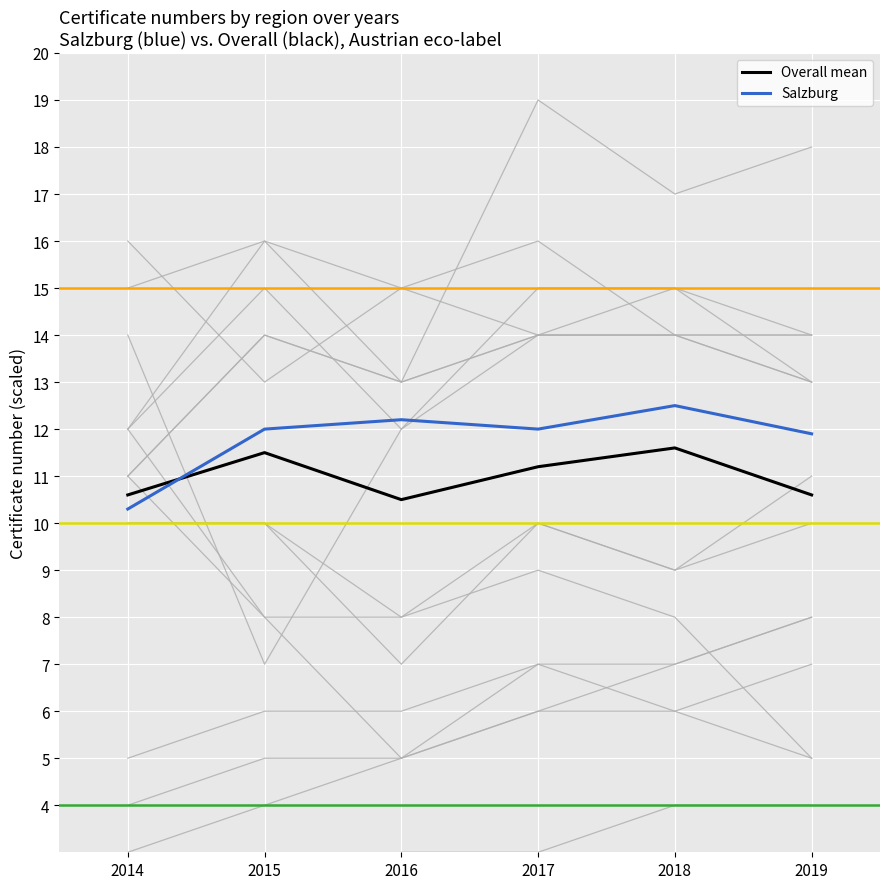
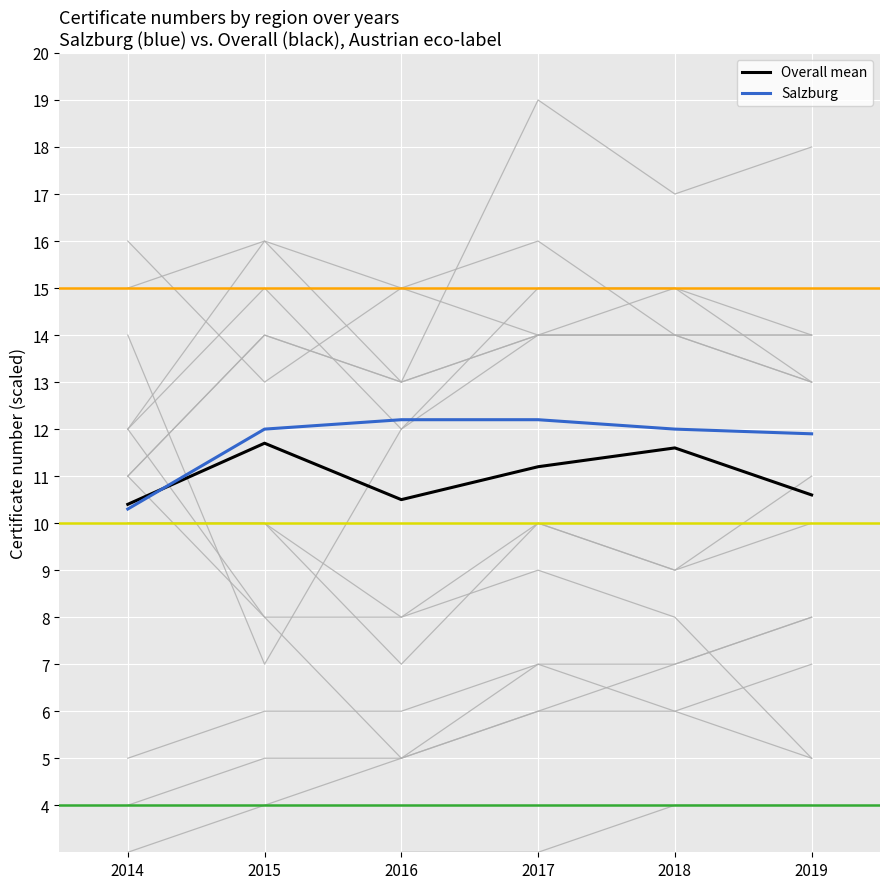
Overall mean, 2014: 10.6 -> 10.4
Overall mean, 2015: 11.5 -> 11.7
Salzburg, 2017: 12.0 -> 12.2
Salzburg, 2018: 12.5 -> 12.0
